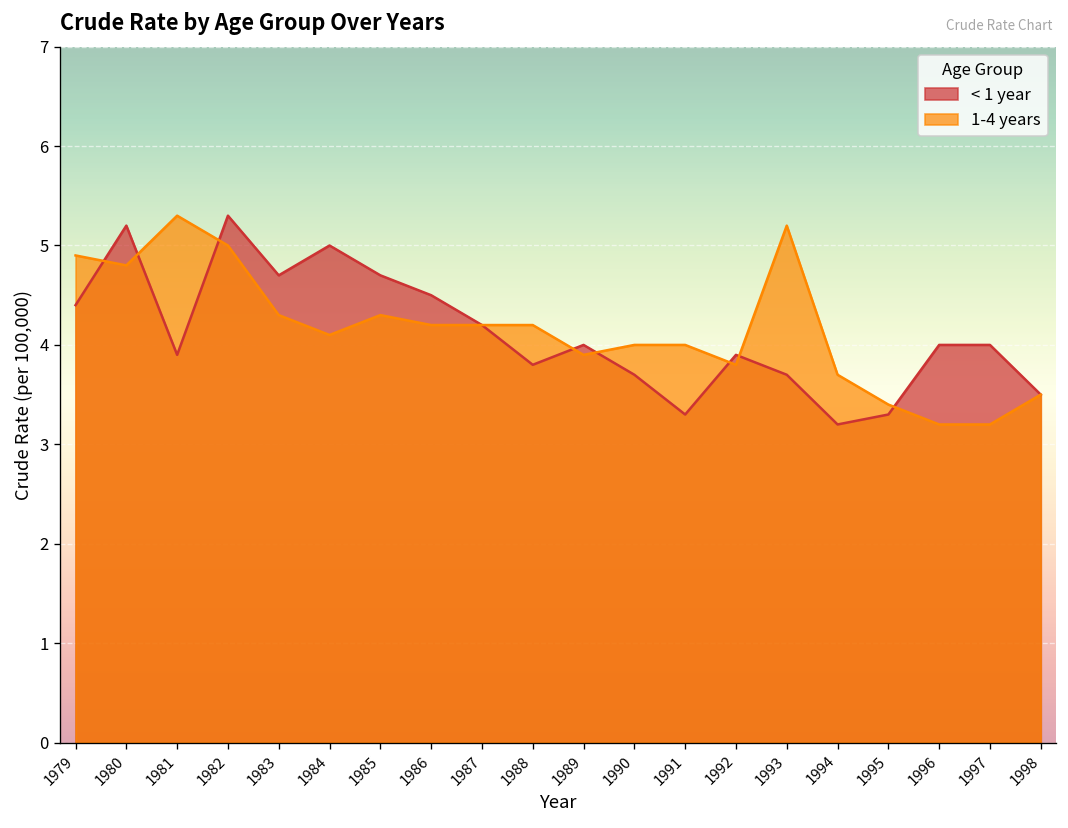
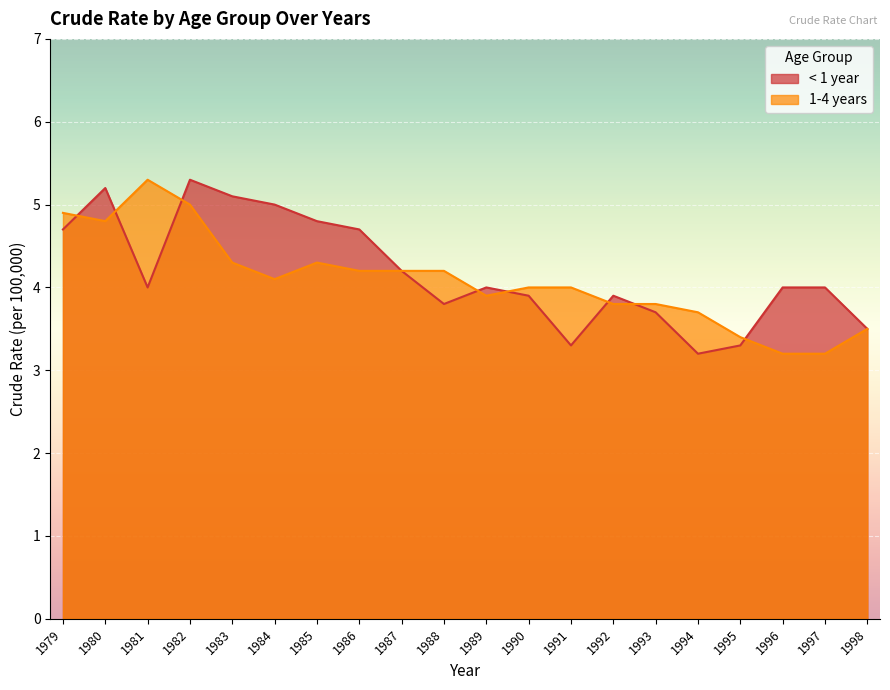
< 1 year, 1979: 4.4 -> 4.7
< 1 year, 1981: 3.9 -> 4.0
< 1 year, 1983: 4.7 -> 5.1
< 1 year, 1985: 4.7 -> 4.8
< 1 year, 1986: 4.5 -> 4.7
< 1 year, 1990: 3.7 -> 3.9
1-4 years, 1993: 5.2 -> 3.8
